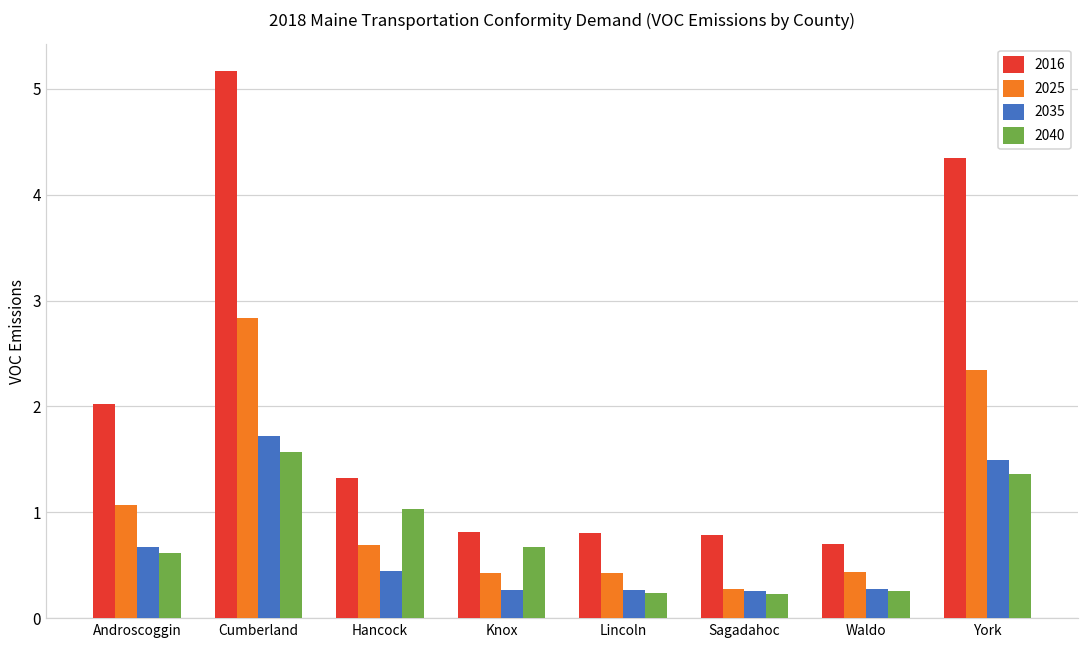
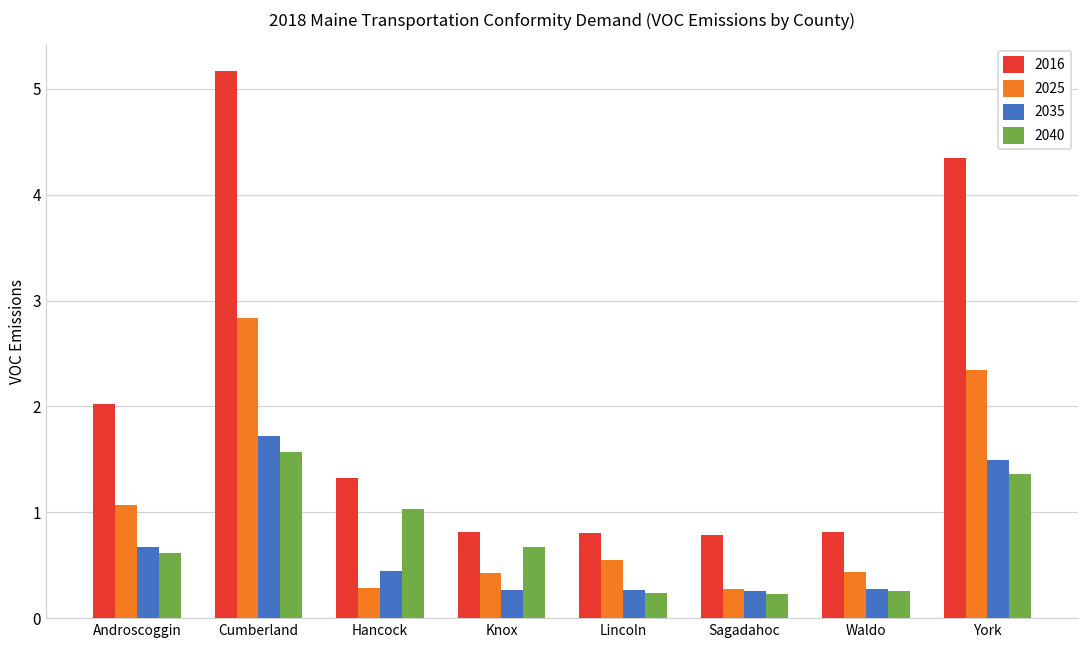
2025, Hancock: 0.7 -> 0.3
2025, Lincoln: 0.4 -> 0.6
2016, Waldo: 0.7 -> 0.8
